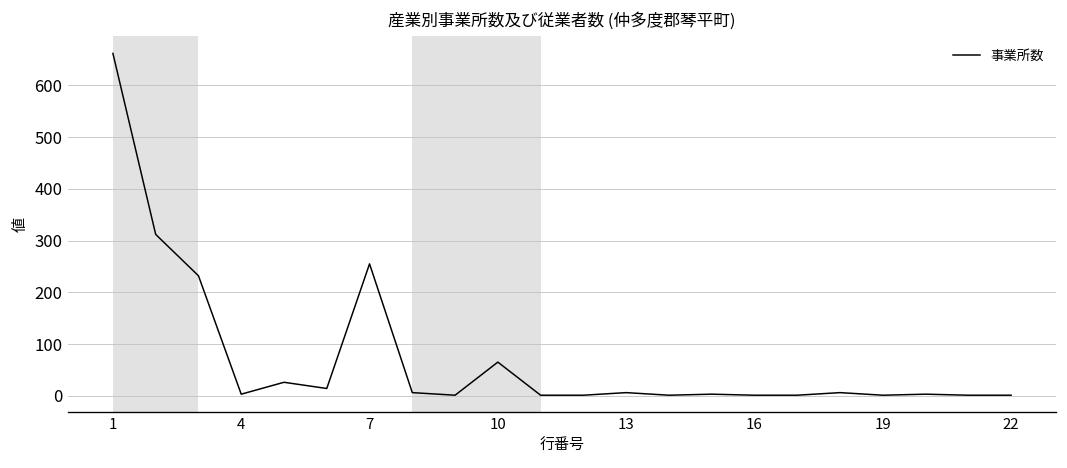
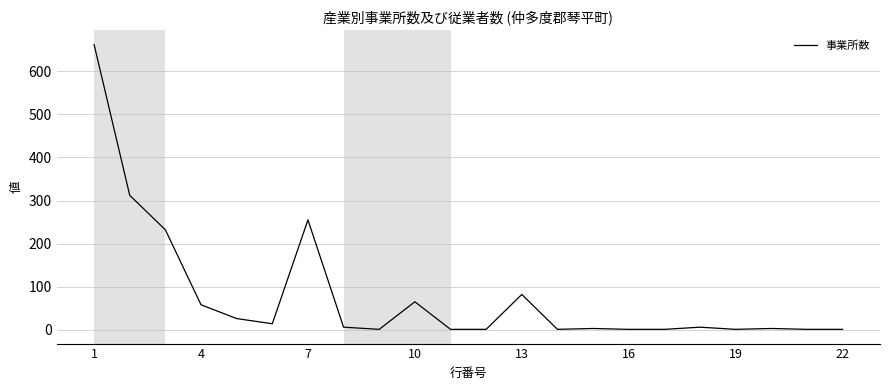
4: 0 -> 60
13: 10 -> 80
